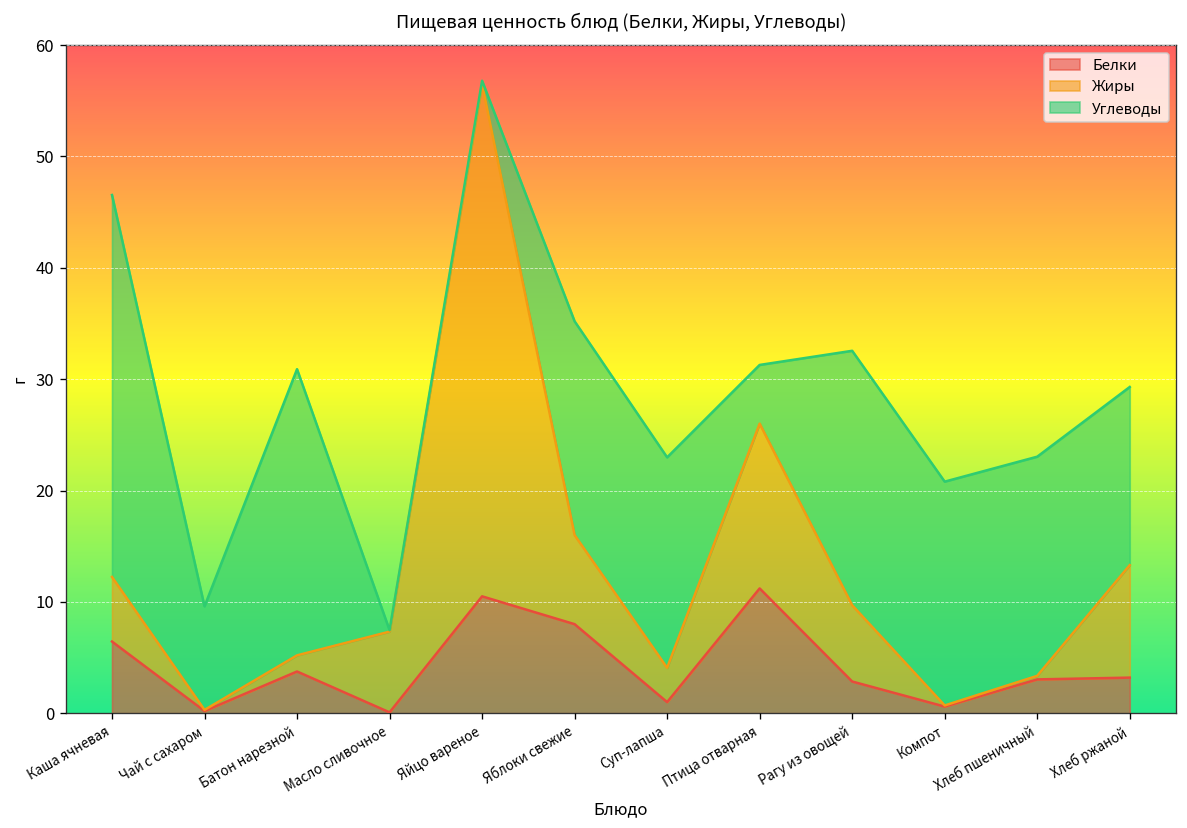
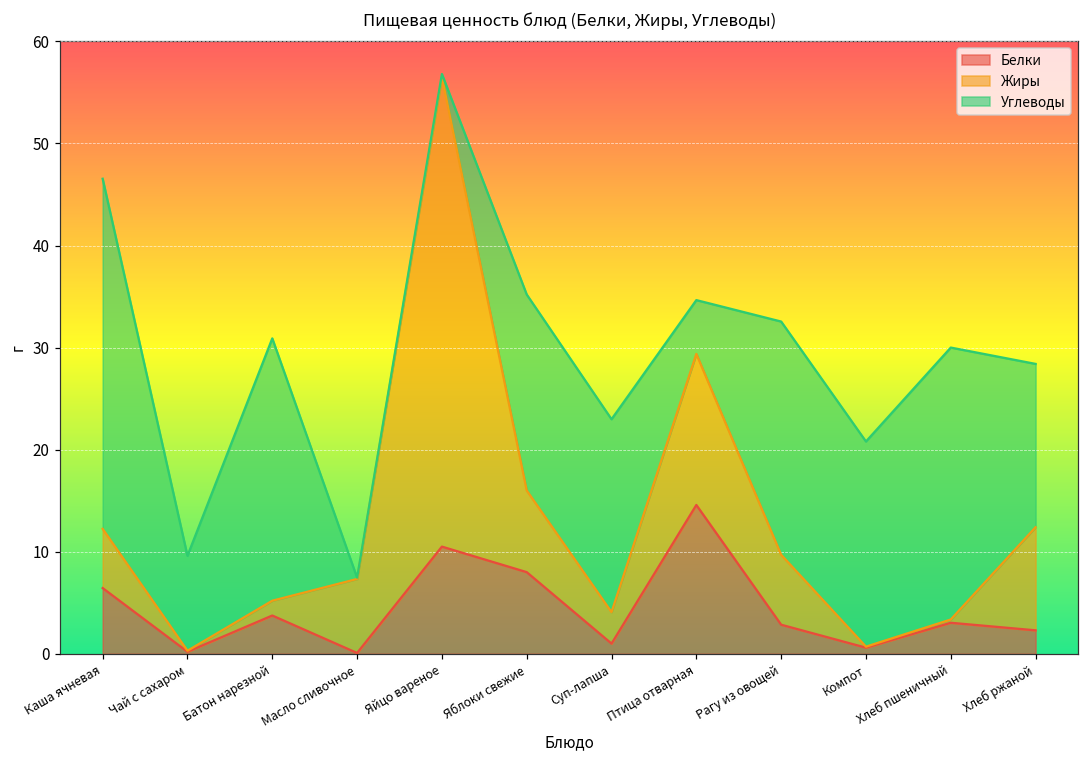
Белки, Птица отварная: 11 -> 15
Углеводы, Хлеб пшеничный: 20 -> 27
Белки, Хлеб ржаной: 3 -> 2
